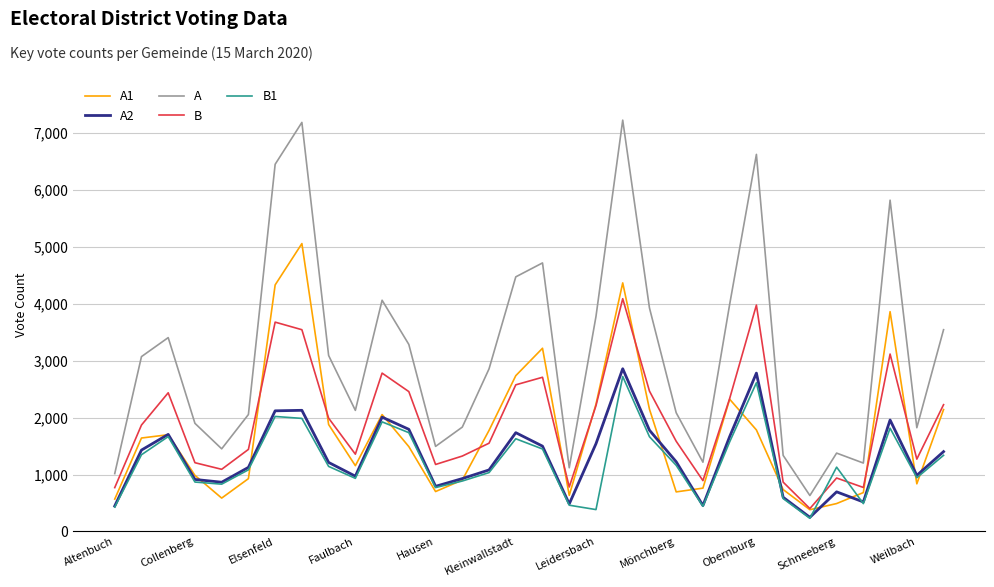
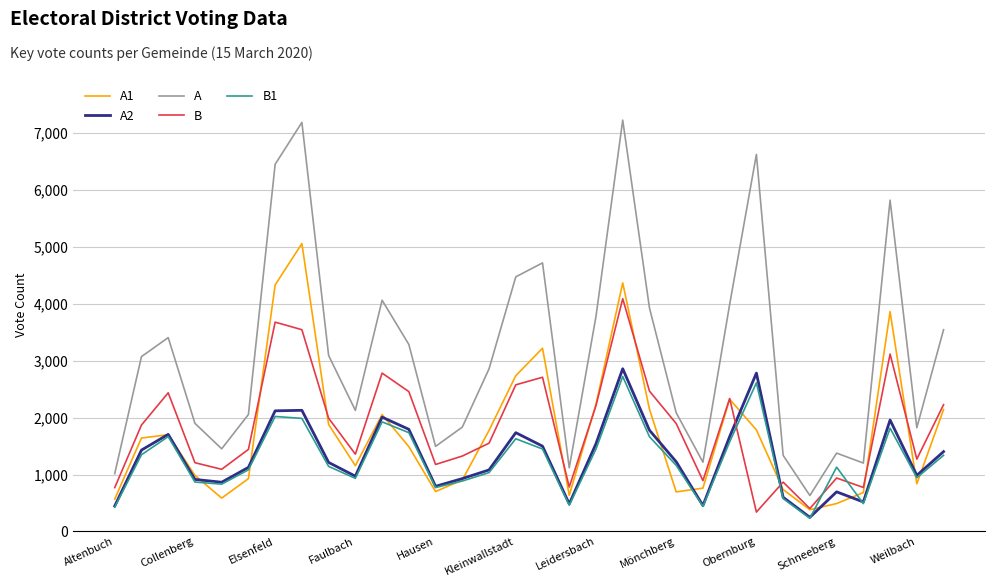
B1, Leidersbach: 400 -> 1,400
B, Mönchberg: 1,600 -> 1,900
B, Obernburg: 4,000 -> 300
